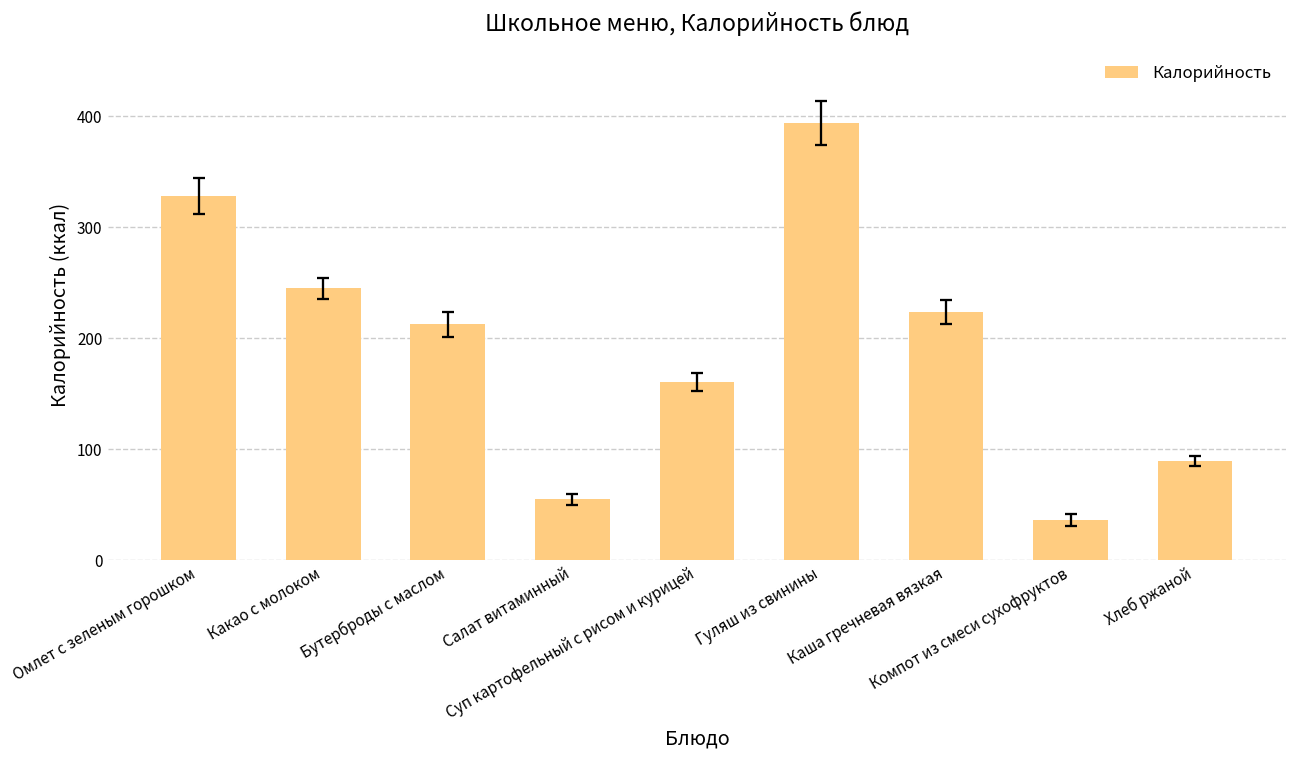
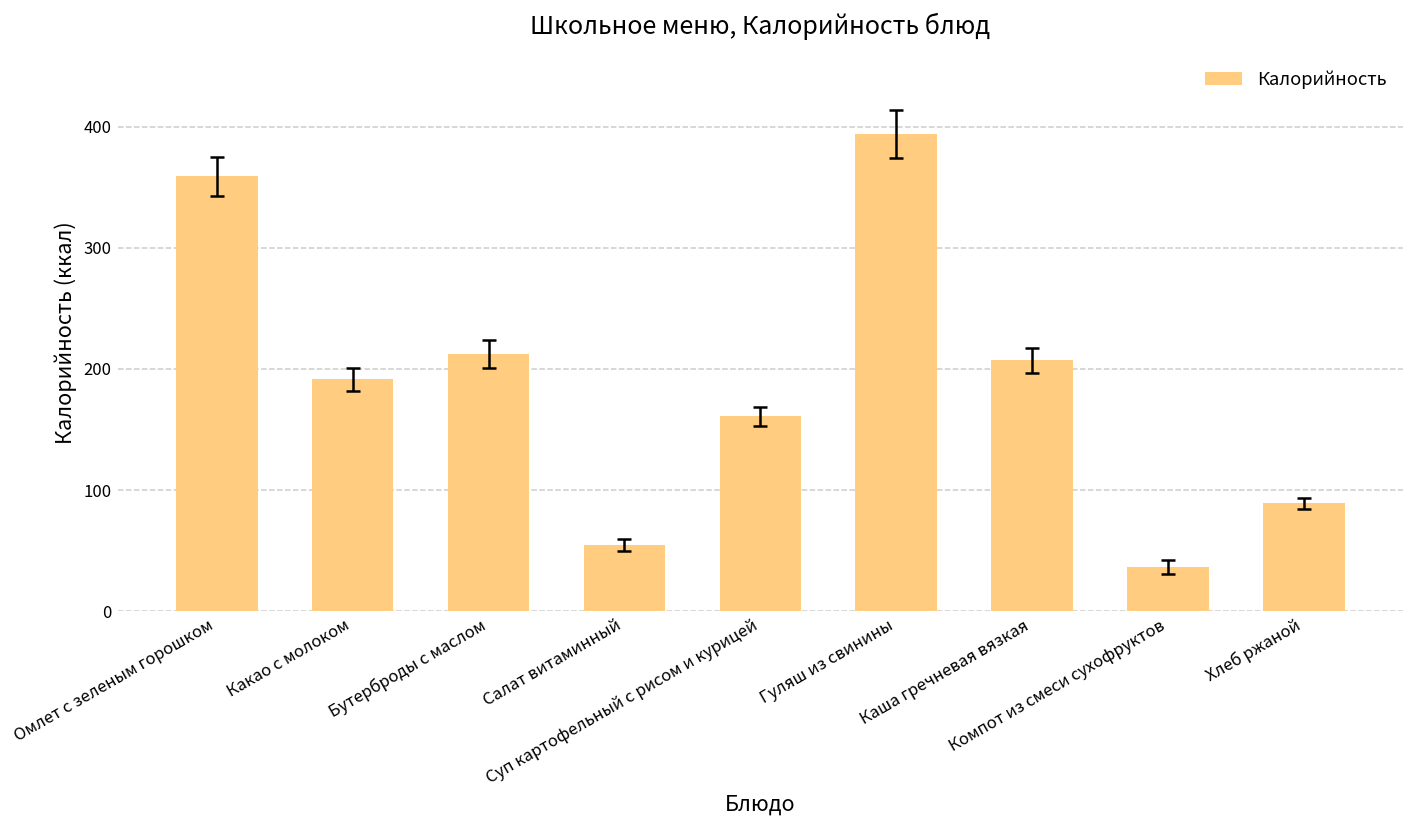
Калорийность, Омлет с зеленым горошком: 328 -> 359
Калорийность, Какао с молоком: 245 -> 191
Калорийность, Каша гречневая вязкая: 224 -> 207
